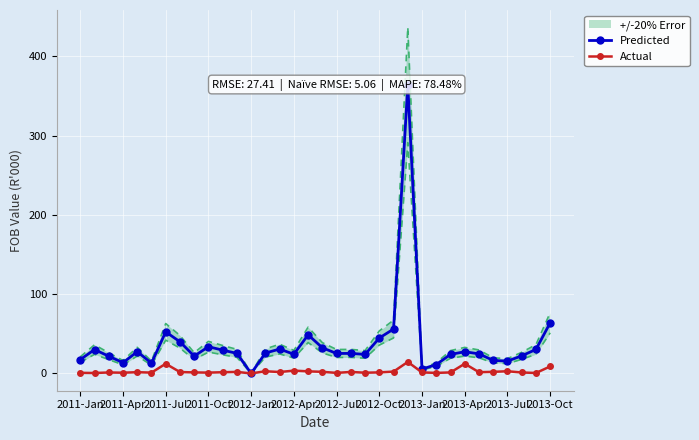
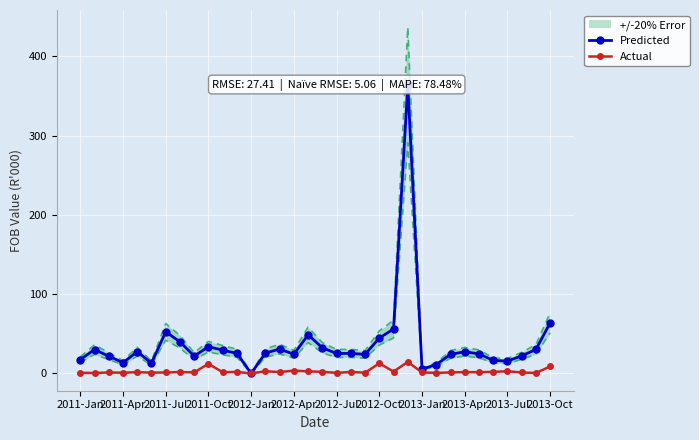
Actual, 2011-Jul: 10 -> 0
Actual, 2011-Oct: 0 -> 10
Actual, 2012-Oct: 0 -> 10
Actual, 2013-Apr: 10 -> 0
